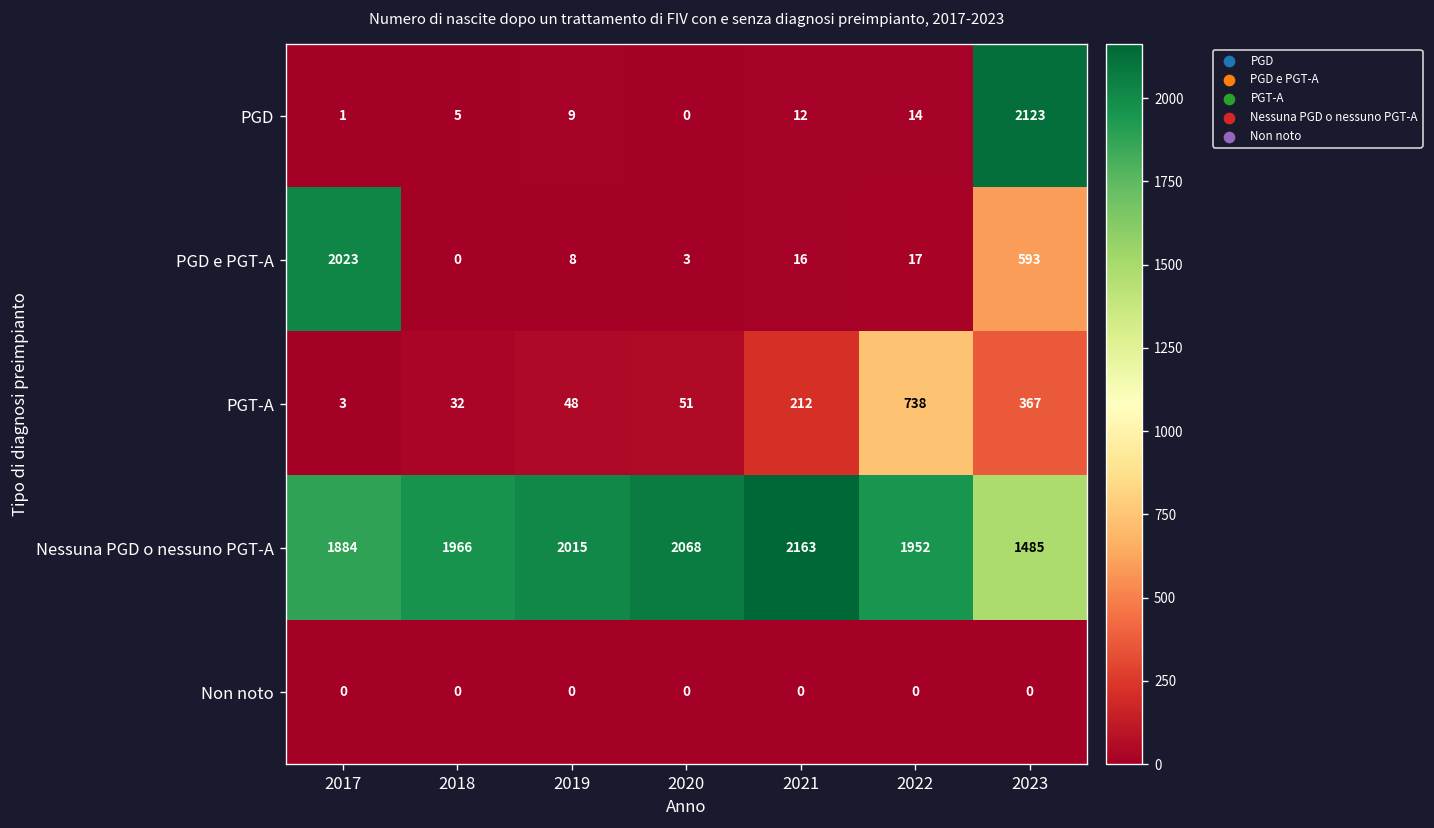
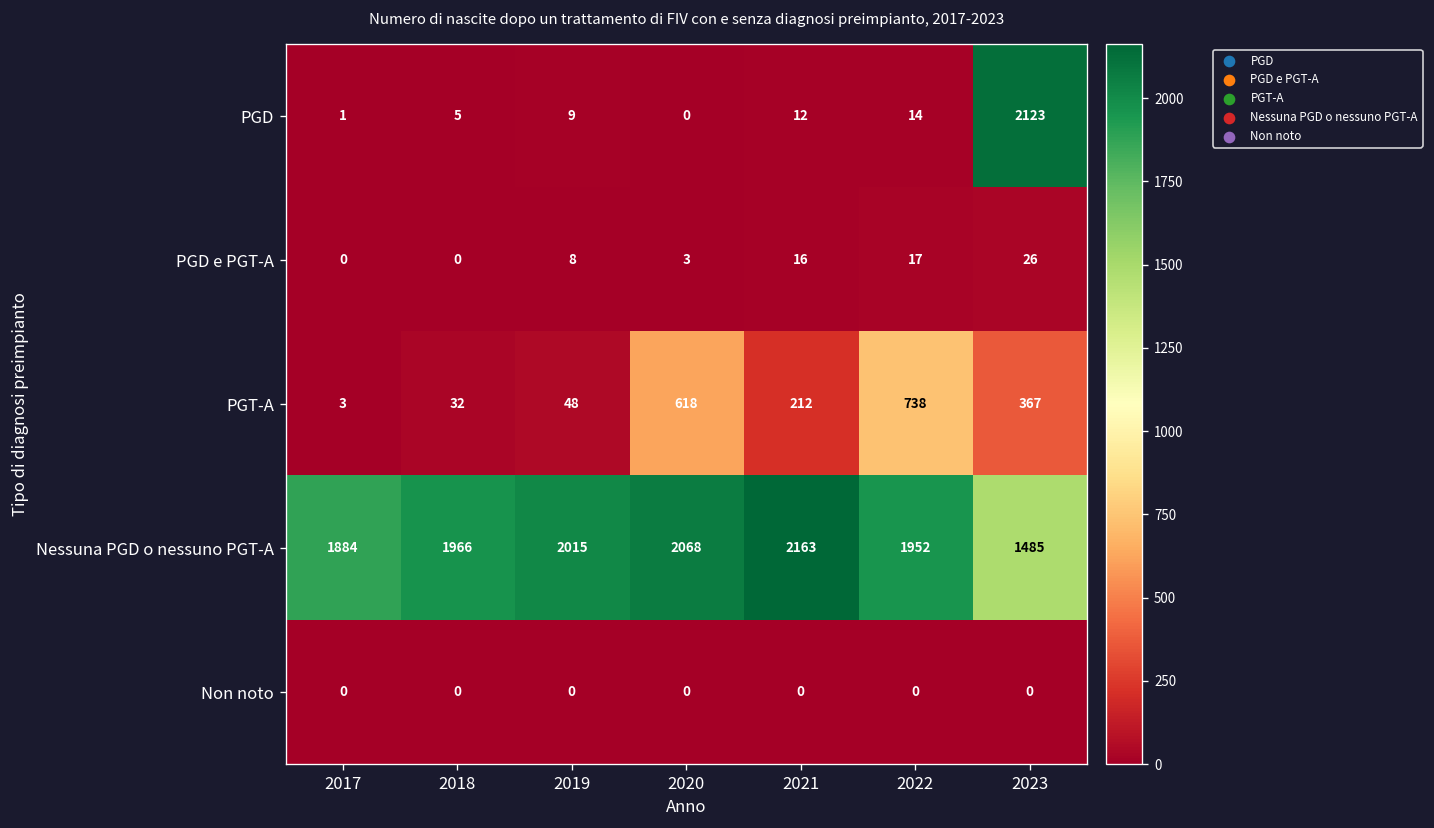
PGD e PGT-A, 2017: 2023 -> 0
PGD e PGT-A, 2023: 593 -> 26
PGT-A, 2020: 51 -> 618
